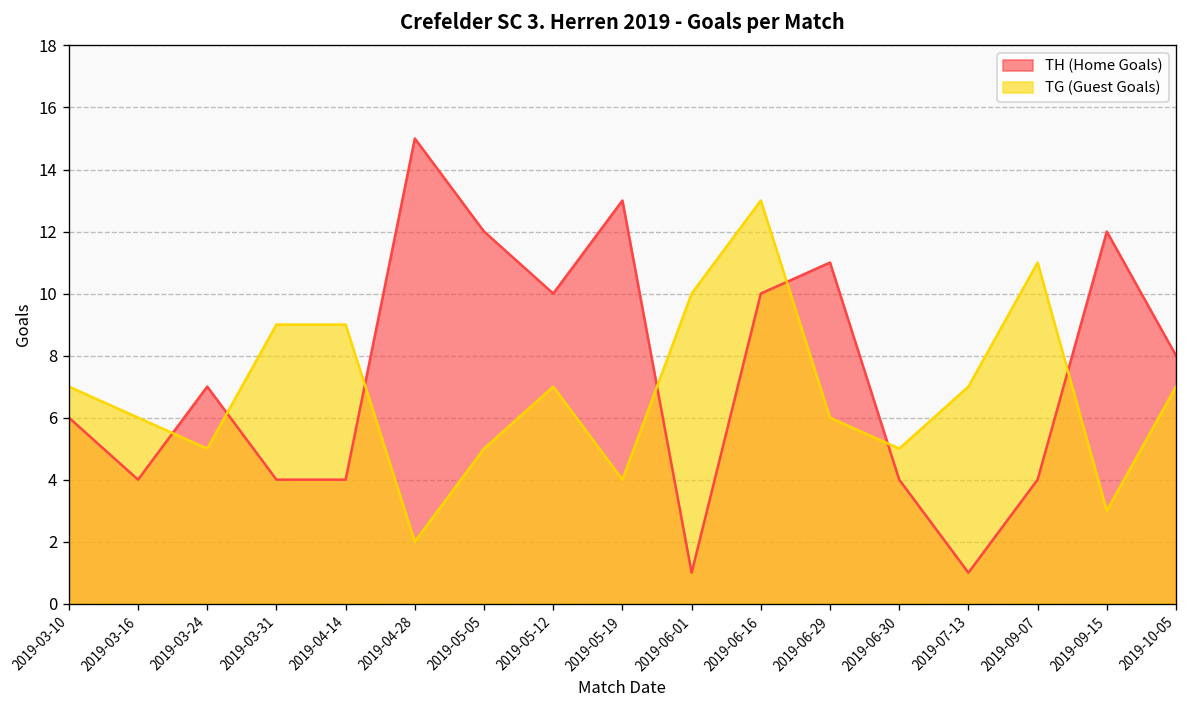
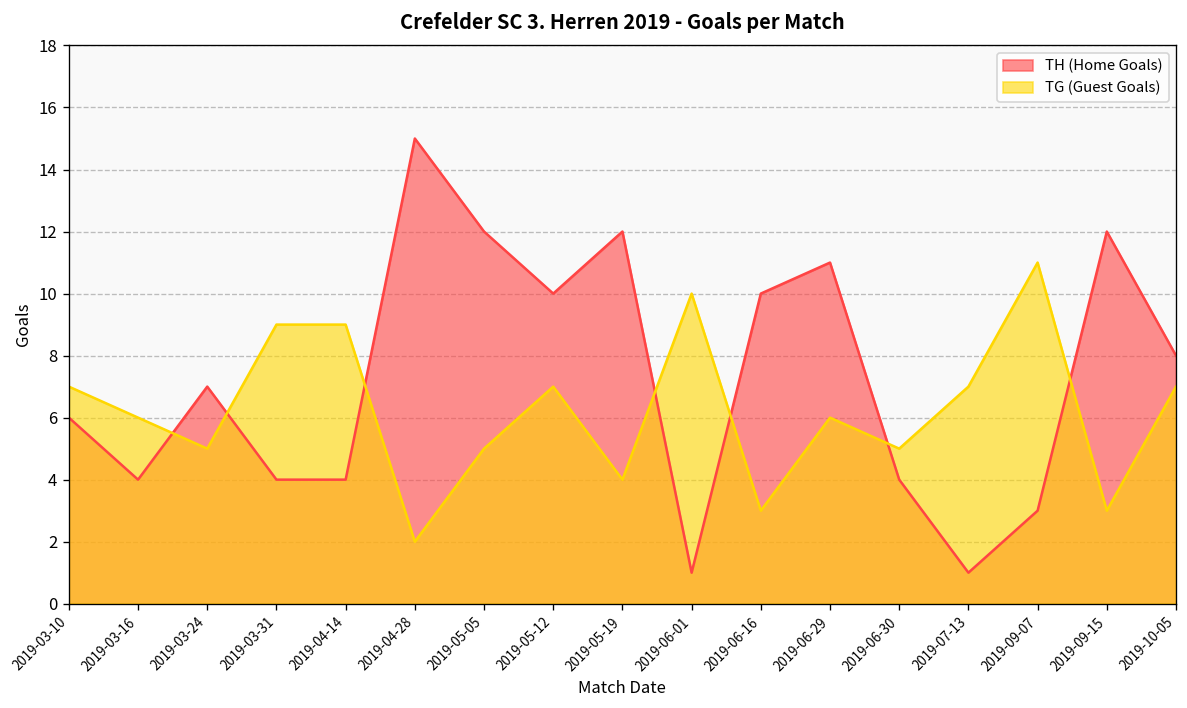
TH (Home Goals), 2019-05-19: 13 -> 12
TG (Guest Goals), 2019-06-16: 13 -> 3
TH (Home Goals), 2019-09-07: 4 -> 3
